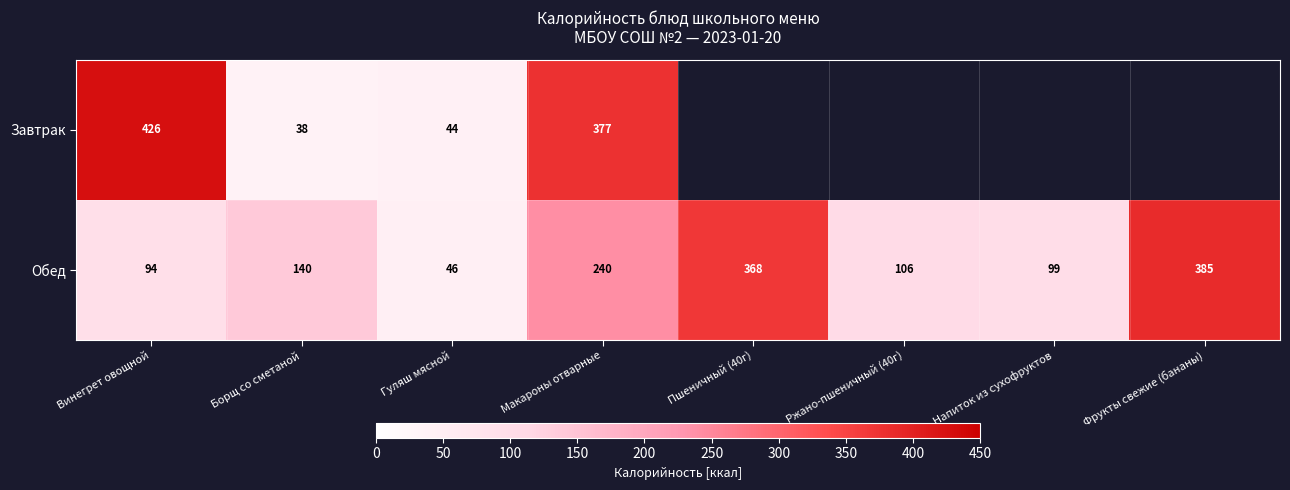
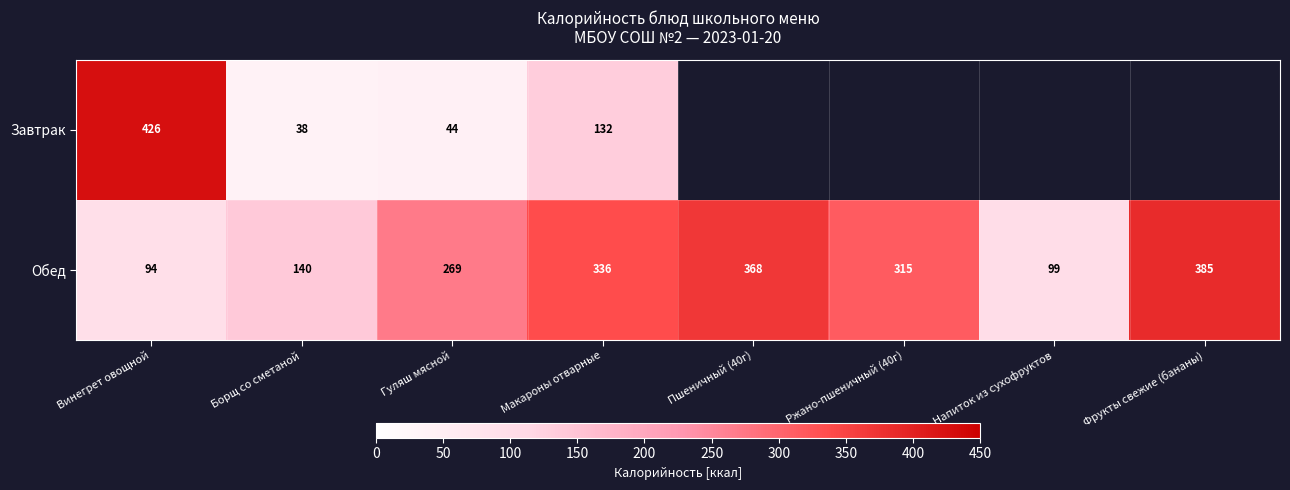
Завтрак, Макароны отварные: 377 -> 132
Обед, Гуляш мясной: 46 -> 269
Обед, Макароны отварные: 240 -> 336
Обед, Ржано-пшеничный (40г): 106 -> 315
